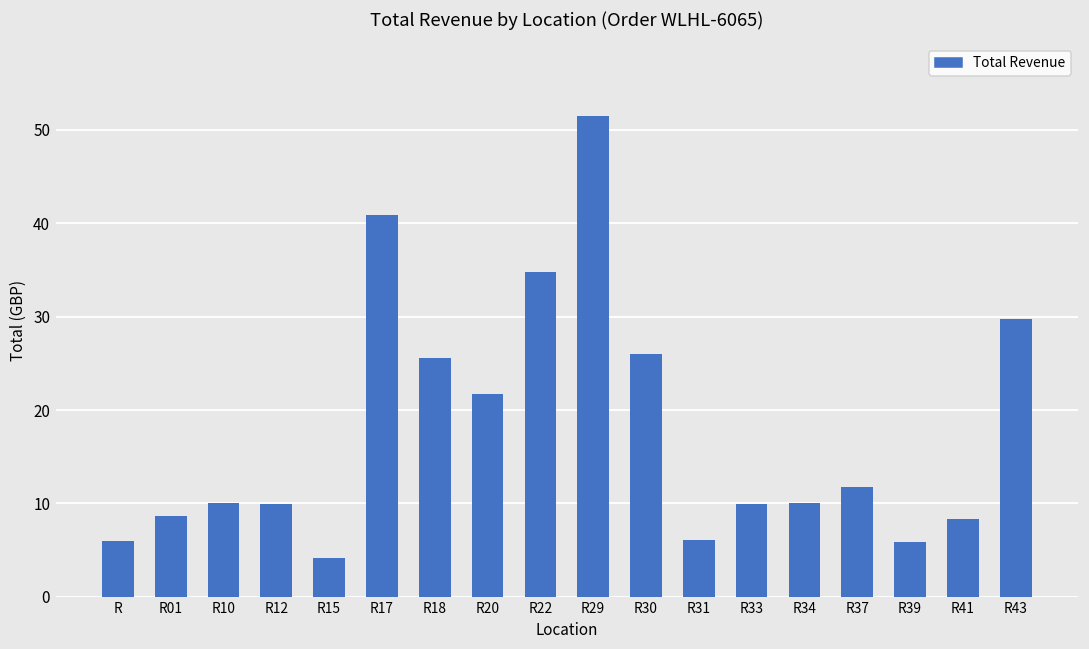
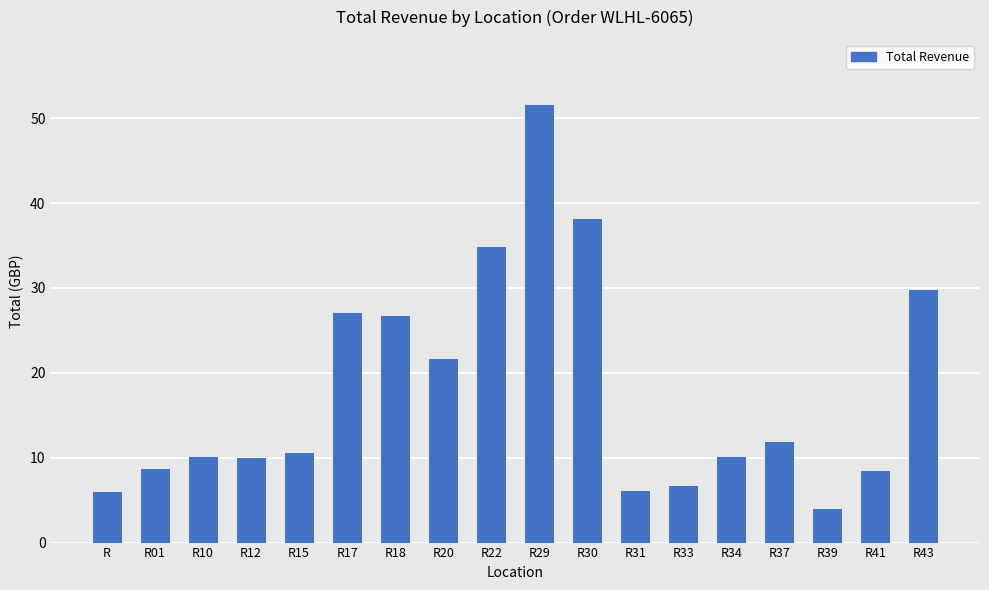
R15: 4 -> 11
R17: 41 -> 27
R18: 26 -> 27
R30: 26 -> 38
R33: 10 -> 7
R39: 6 -> 4
